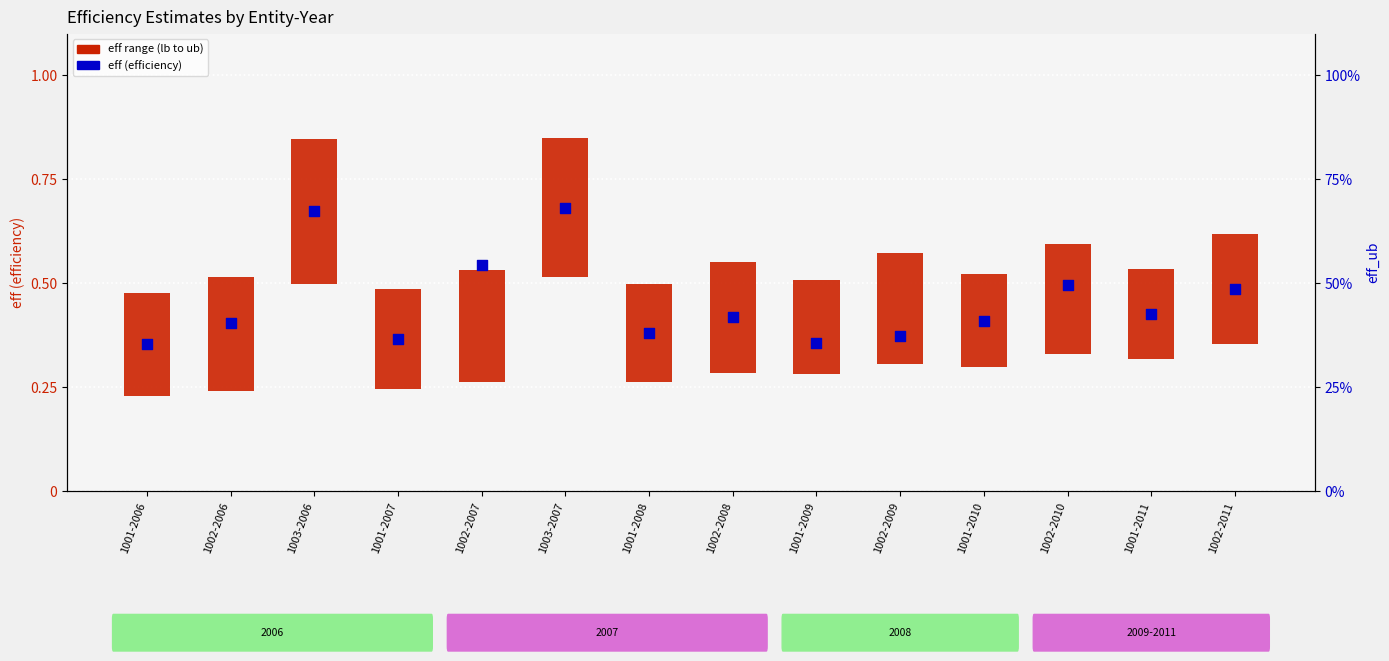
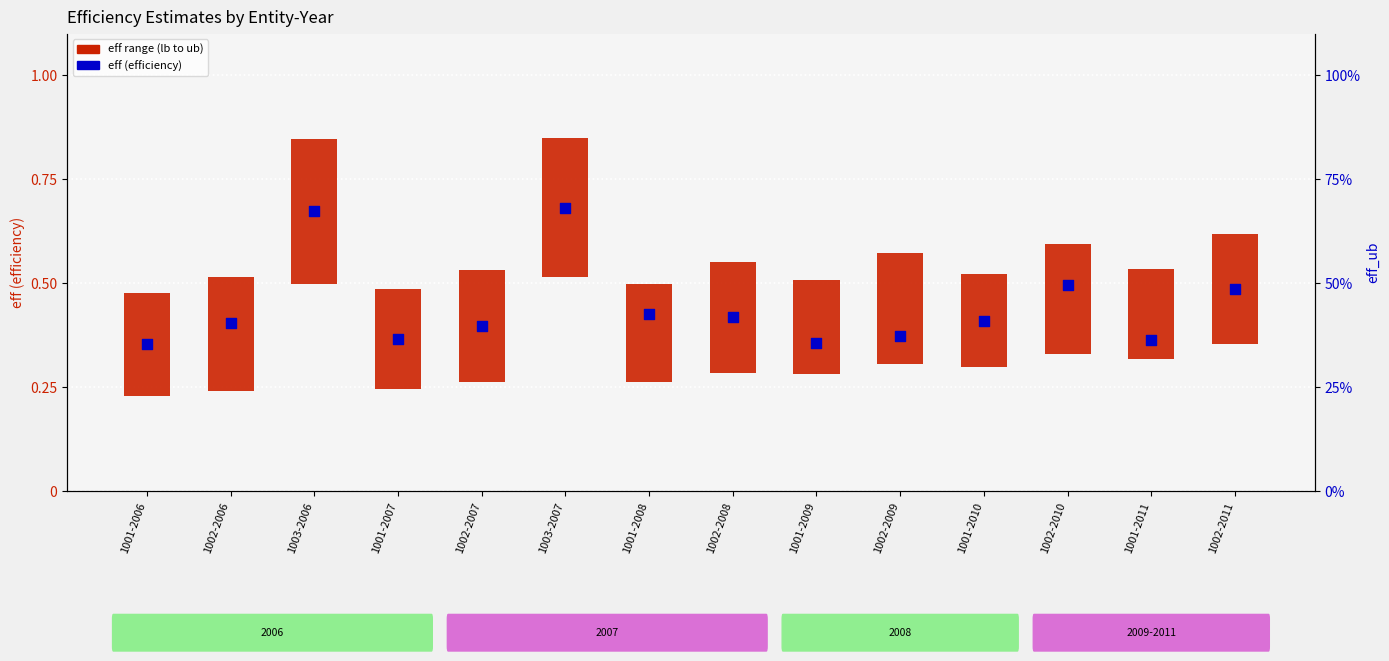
eff (efficiency), 1002-2007: 54% -> 40%
eff (efficiency), 1001-2008: 38% -> 42%
eff (efficiency), 1001-2011: 43% -> 36%
